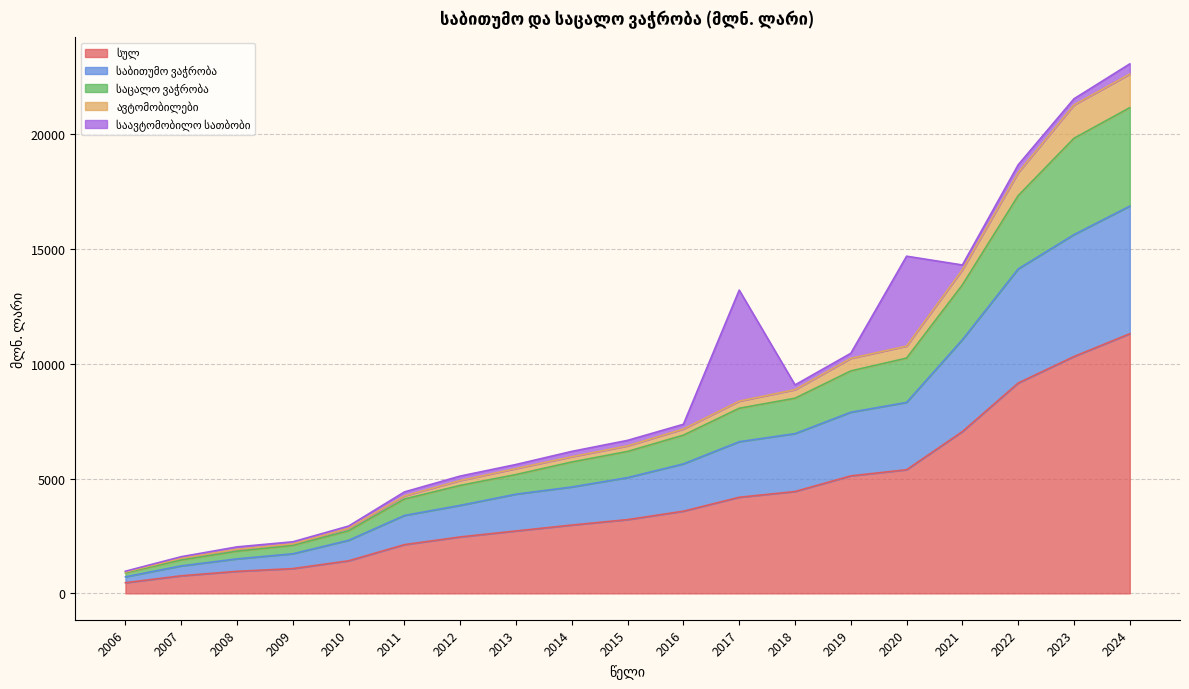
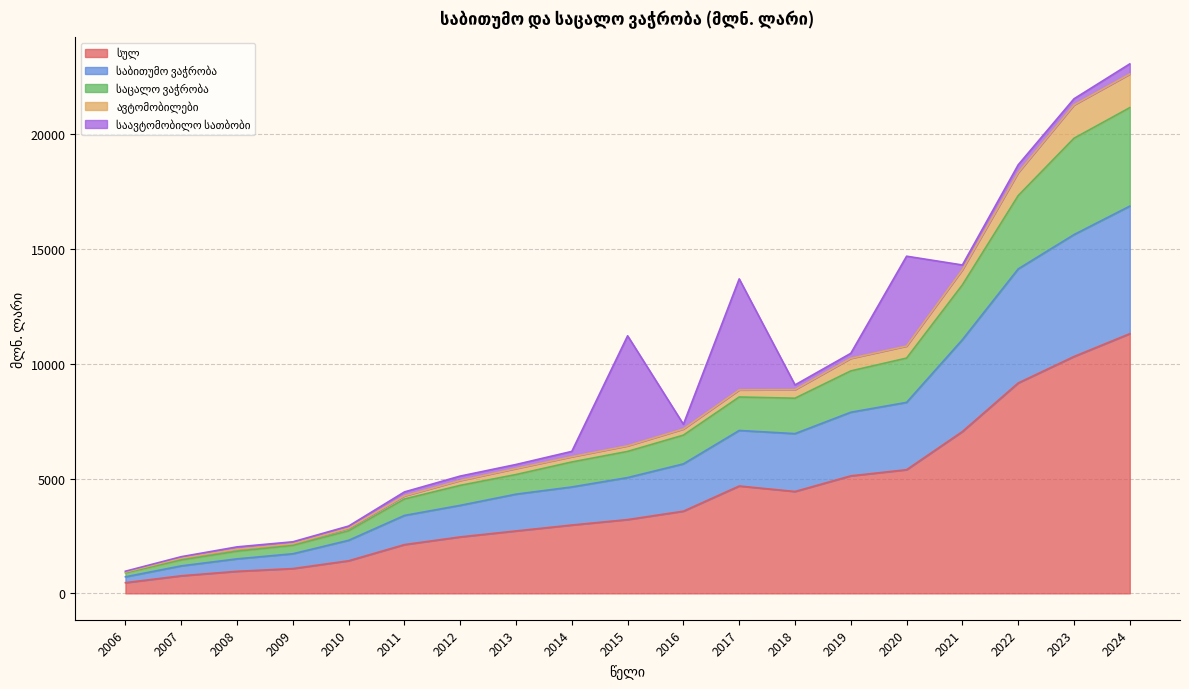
საავტომობილო სათბობი, 2015: 200 -> 4800
სულ, 2017: 4200 -> 4700
